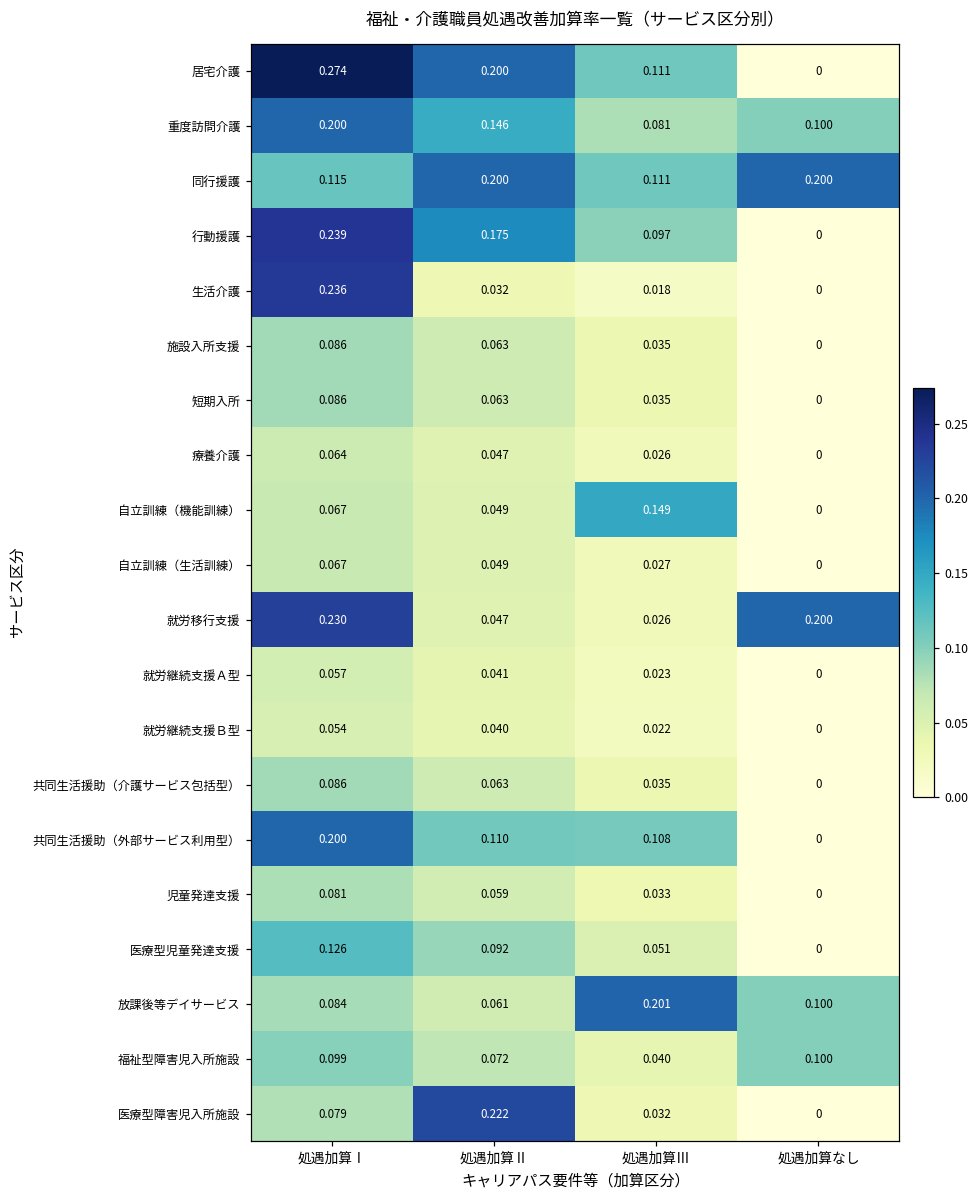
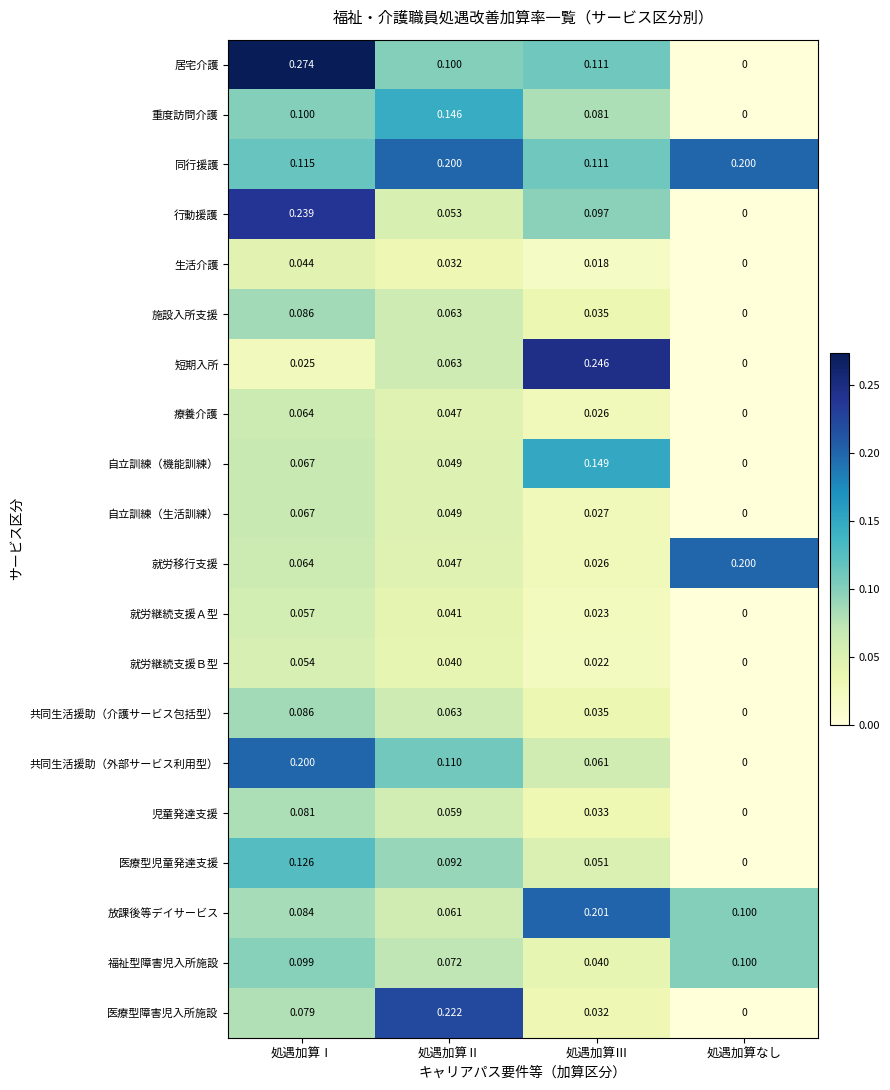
居宅介護, 処遇加算Ⅱ: 0.200 -> 0.100
重度訪問介護, 処遇加算Ⅰ: 0.200 -> 0.100
重度訪問介護, 処遇加算なし: 0.100 -> 0
行動援護, 処遇加算Ⅱ: 0.175 -> 0.053
生活介護, 処遇加算Ⅰ: 0.236 -> 0.044
短期入所, 処遇加算Ⅰ: 0.086 -> 0.025
短期入所, 処遇加算Ⅲ: 0.035 -> 0.246
就労移行支援, 処遇加算Ⅰ: 0.230 -> 0.064
共同生活援助（外部サービス利用型）, 処遇加算Ⅲ: 0.108 -> 0.061
